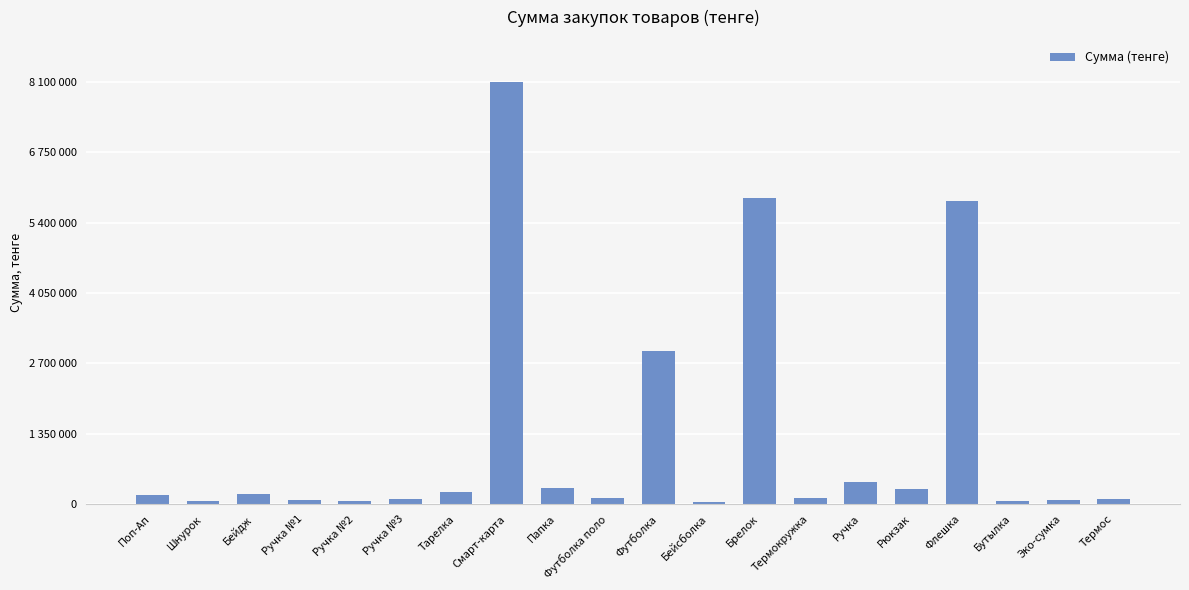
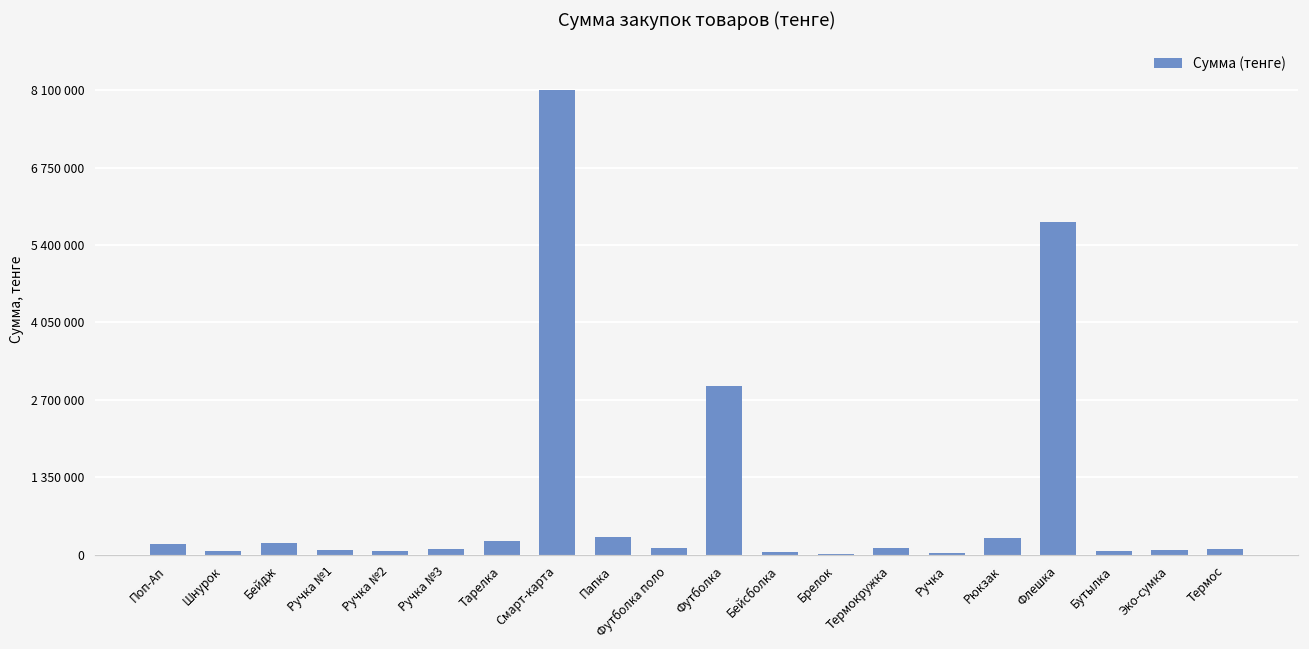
Брелок: 5900000 -> 0
Ручка: 400000 -> 0
